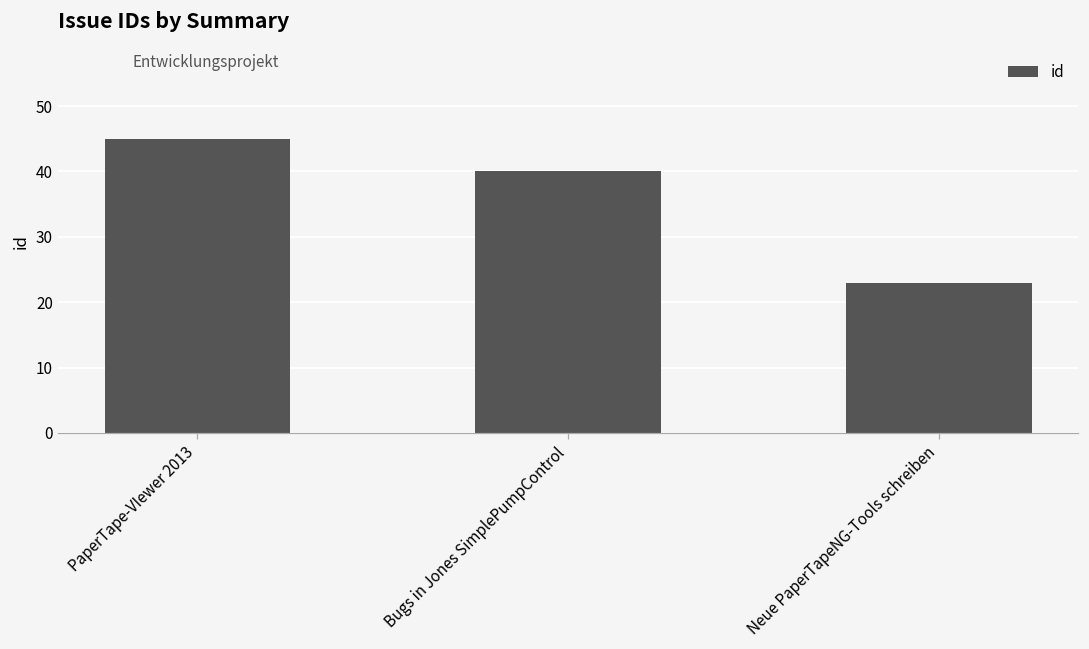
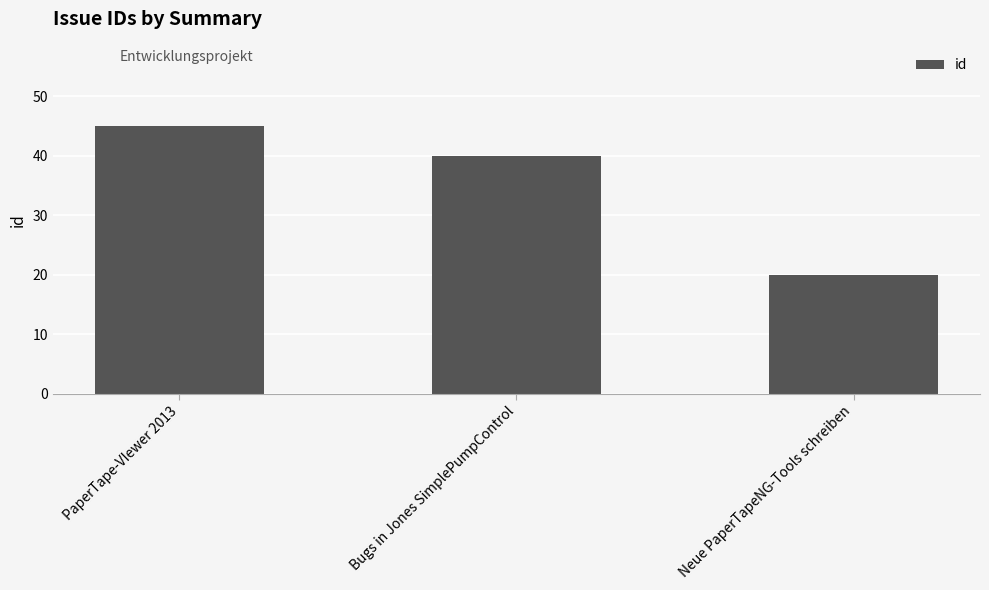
Neue PaperTapeNG-Tools schreiben: 23 -> 20
